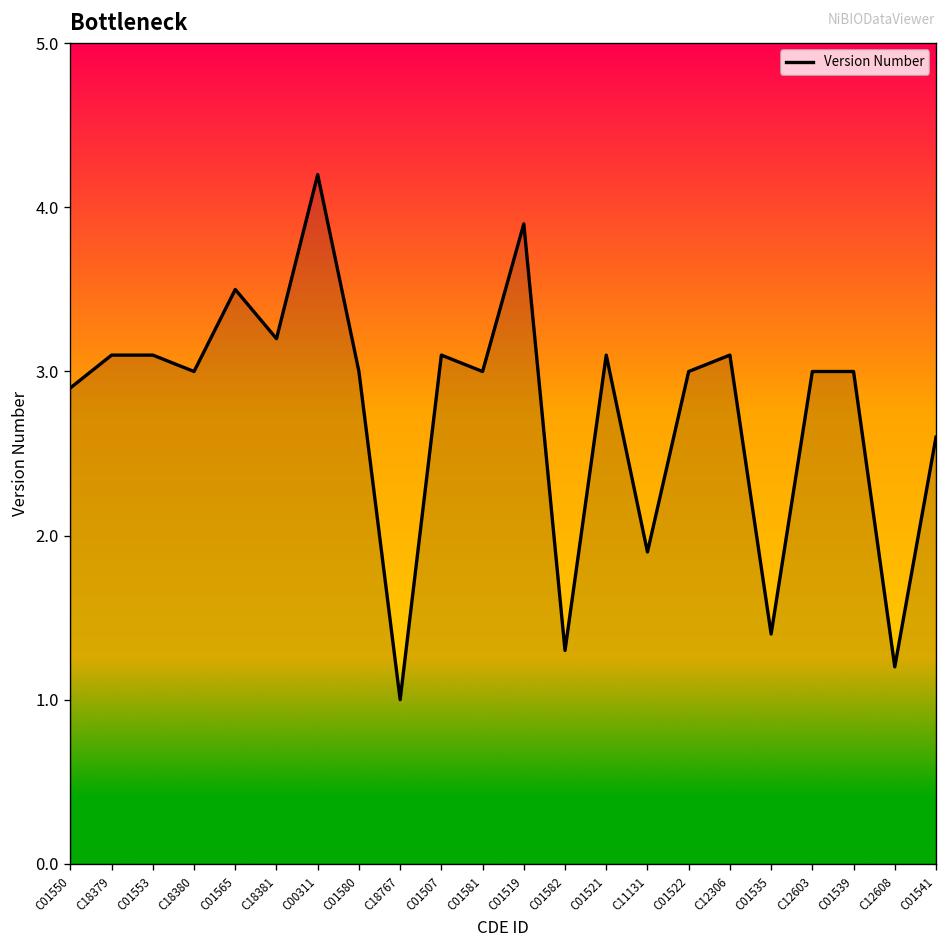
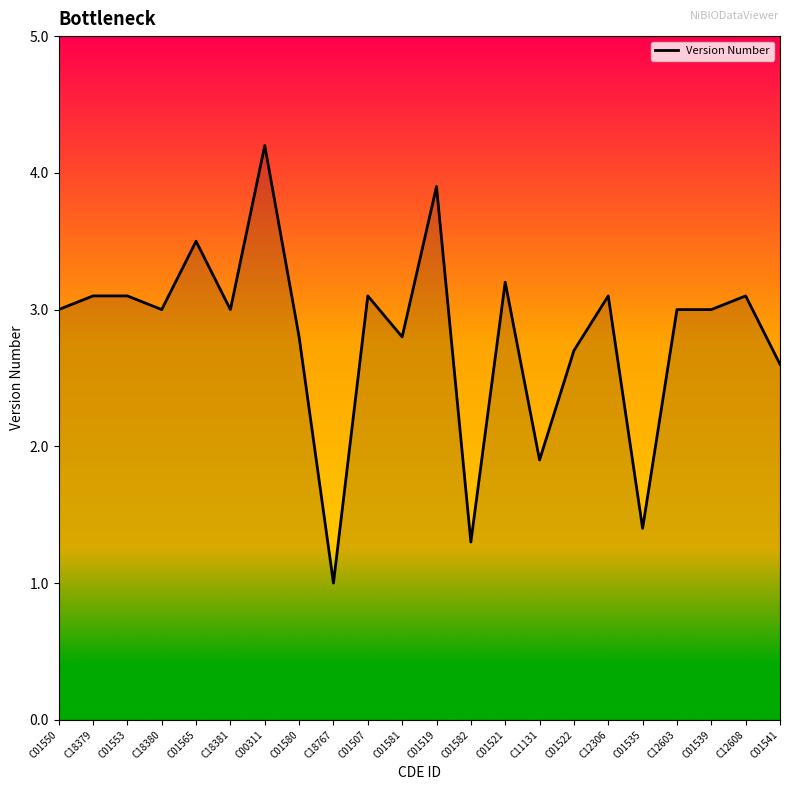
C01550: 2.9 -> 3.0
C18381: 3.2 -> 3.0
C01580: 3.0 -> 2.8
C01581: 3.0 -> 2.8
C01521: 3.1 -> 3.2
C01522: 3.0 -> 2.7
C12608: 1.2 -> 3.1
